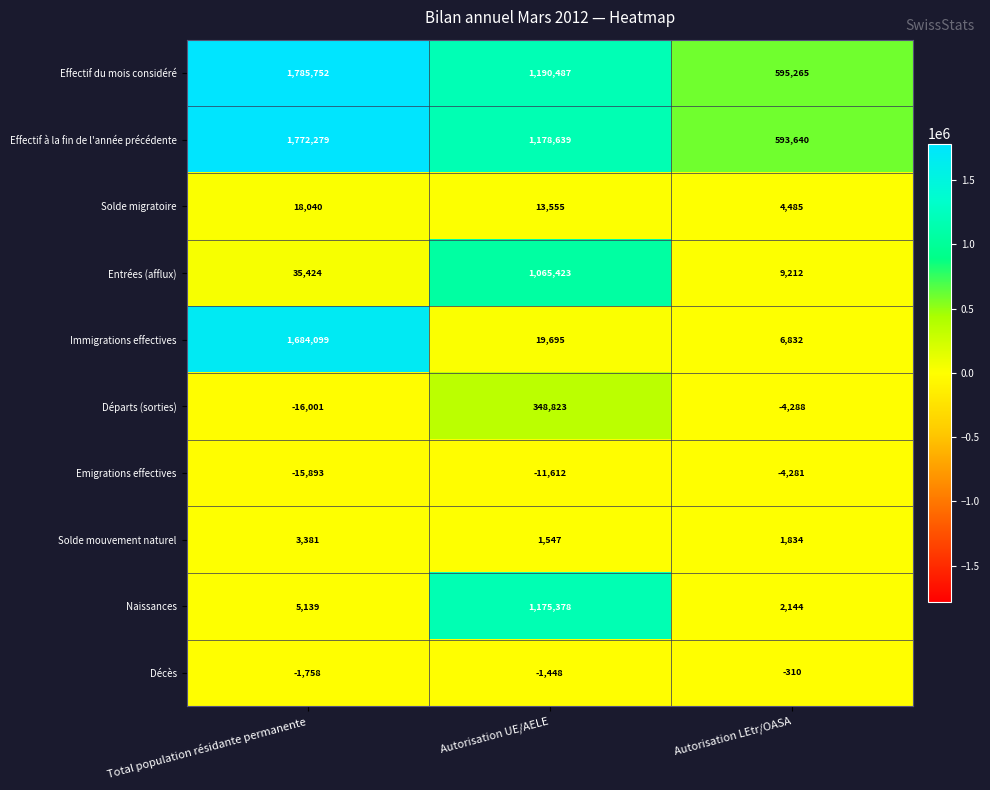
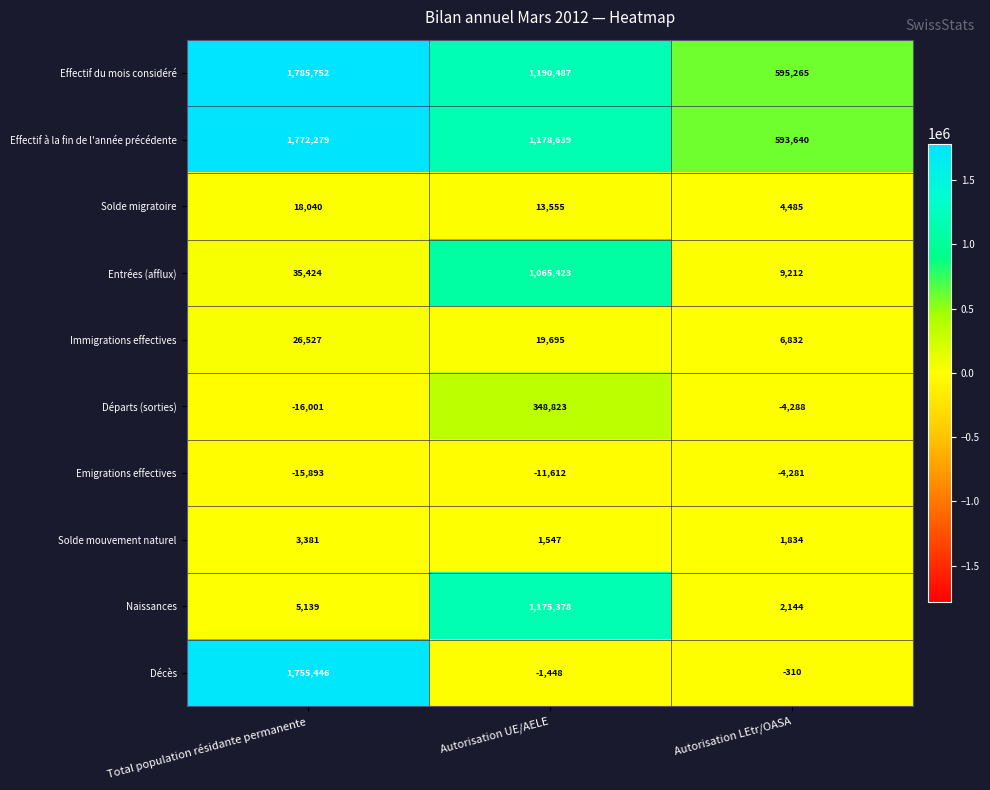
Immigrations effectives, Total population résidante permanente: 1,684,099 -> 26,527
Décès, Total population résidante permanente: -1,758 -> 1,755,446
